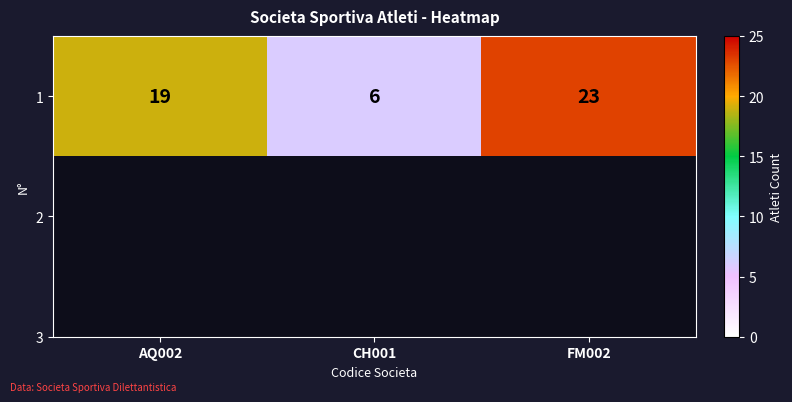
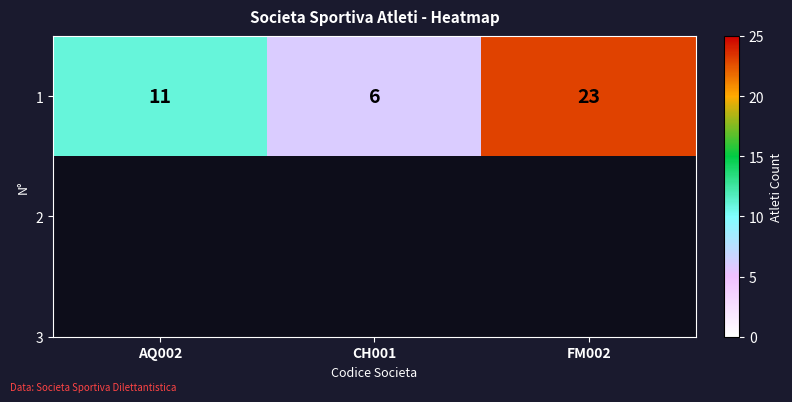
1, AQ002: 19 -> 11
